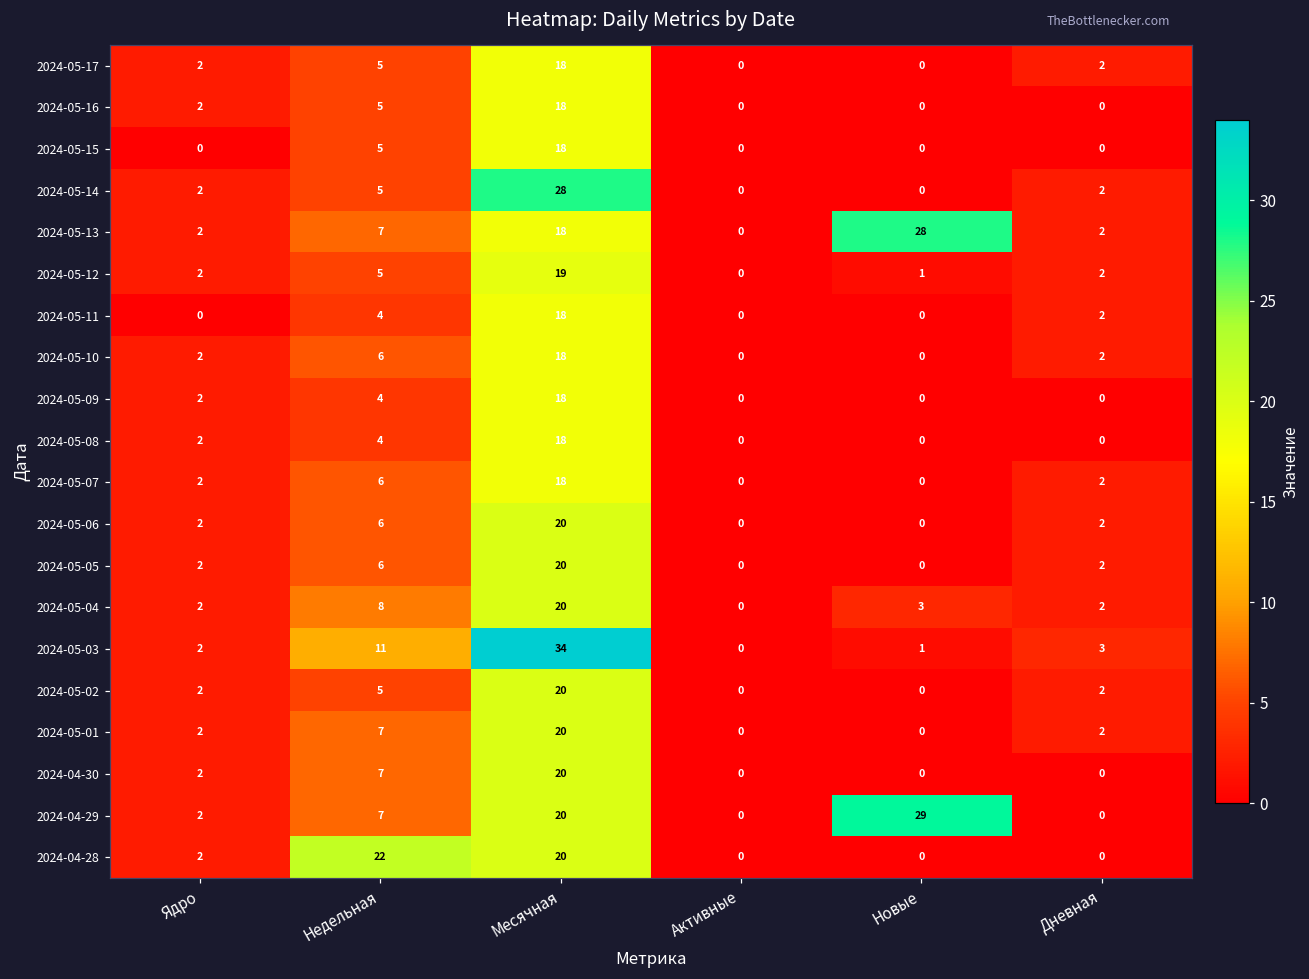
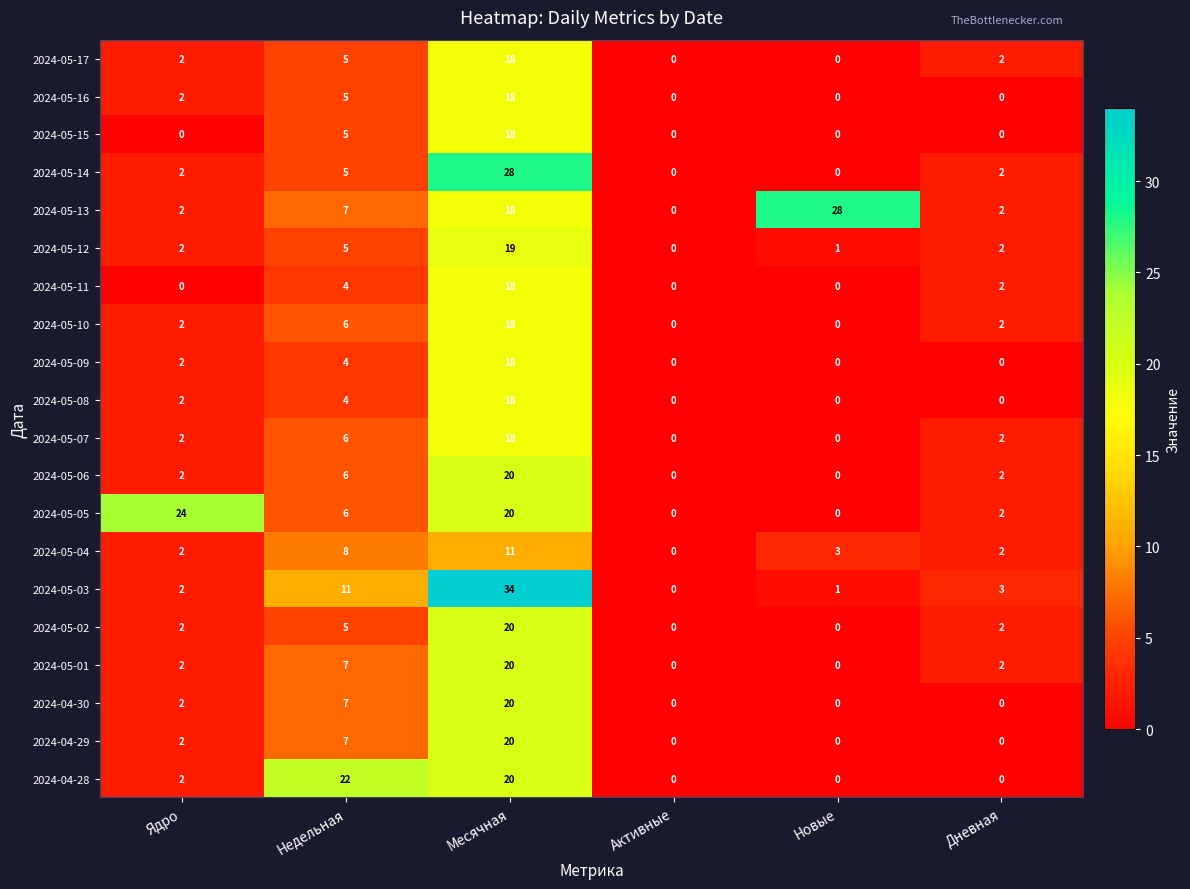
2024-05-05, Ядро: 2 -> 24
2024-05-04, Месячная: 20 -> 11
2024-04-29, Новые: 29 -> 0
